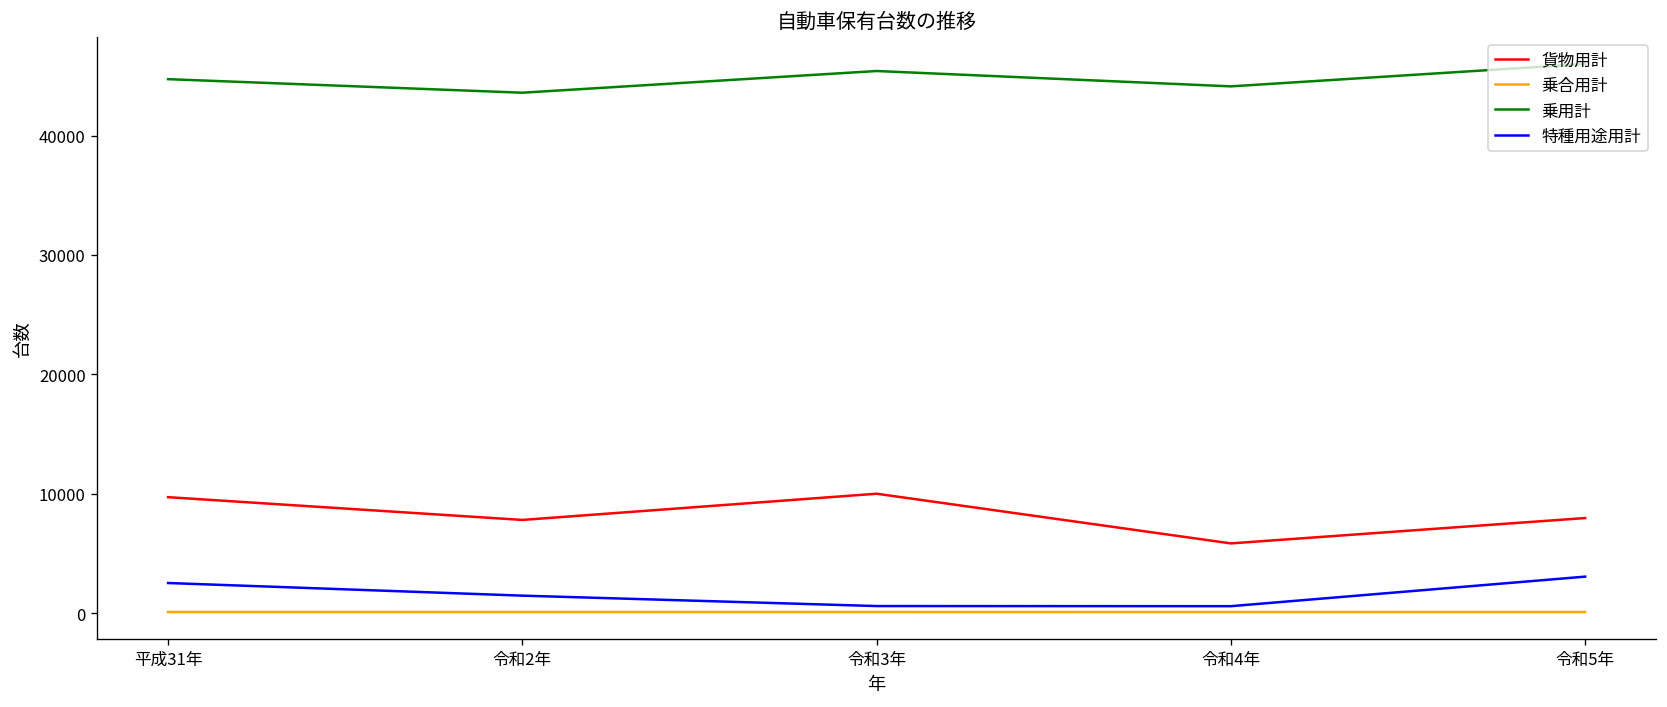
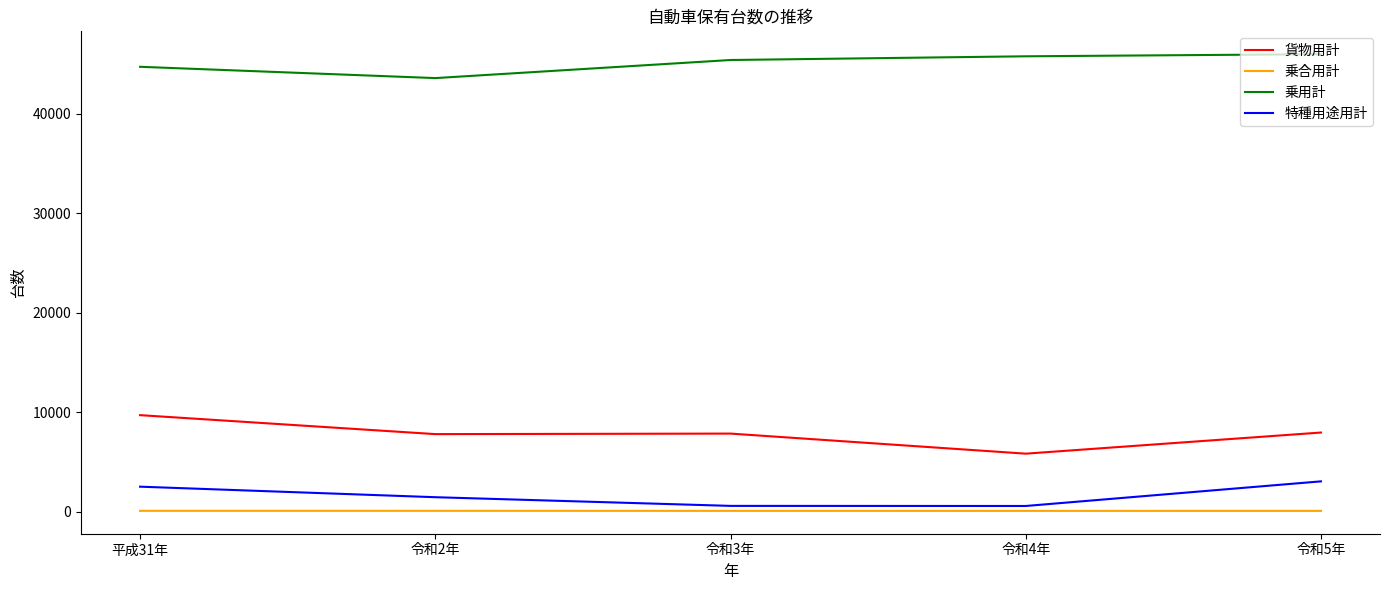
貨物用計, 令和3年: 10000 -> 8000
乗用計, 令和4年: 44000 -> 46000
